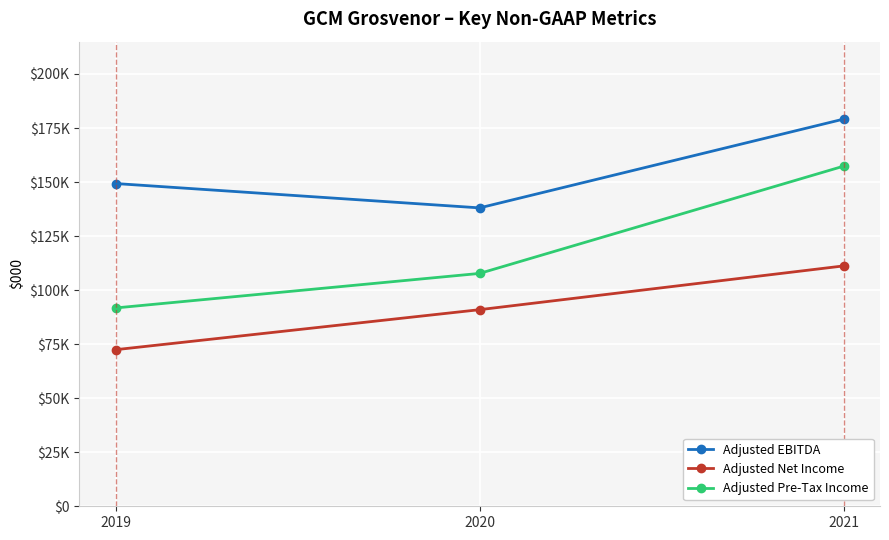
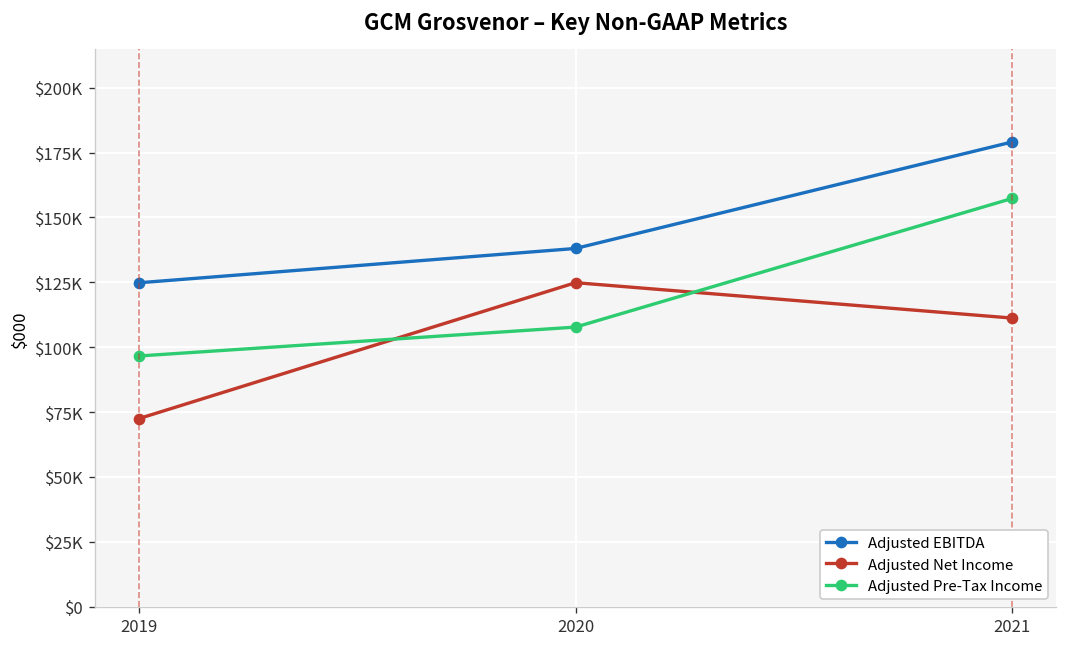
Adjusted EBITDA, 2019: $149000 -> $125000
Adjusted Pre-Tax Income, 2019: $92000 -> $97000
Adjusted Net Income, 2020: $91000 -> $125000
